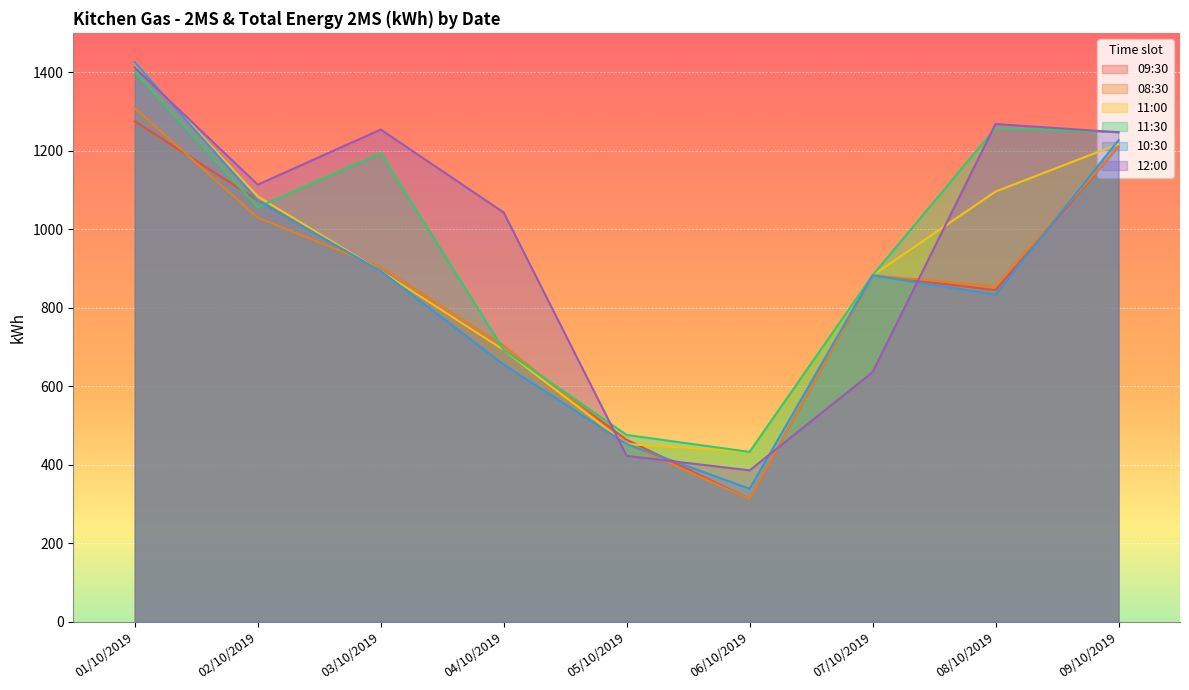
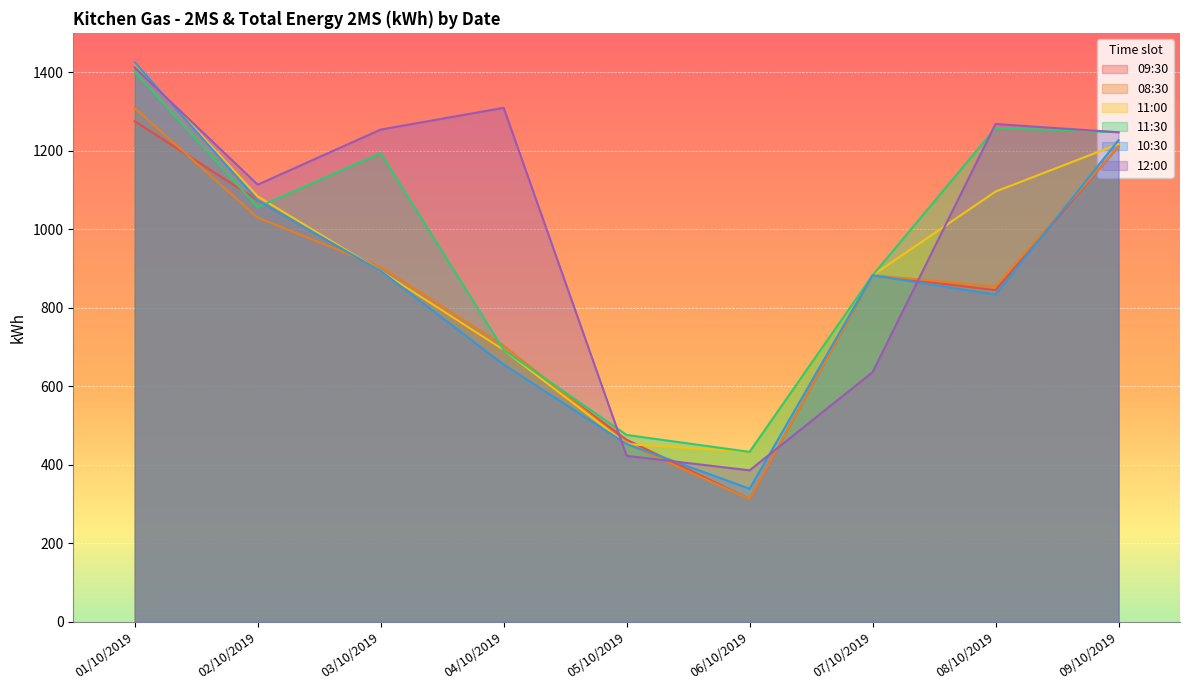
12:00, 04/10/2019: 1040 -> 1310
